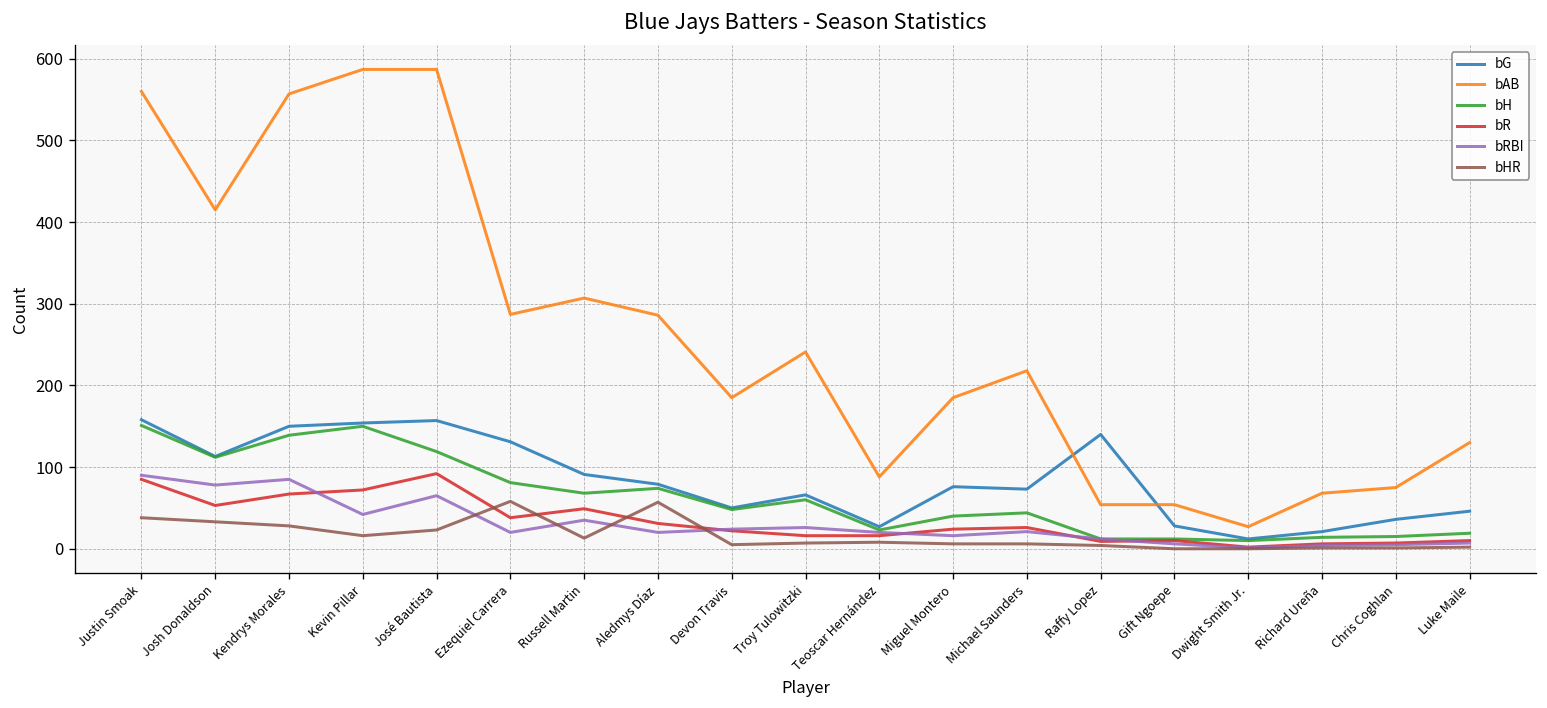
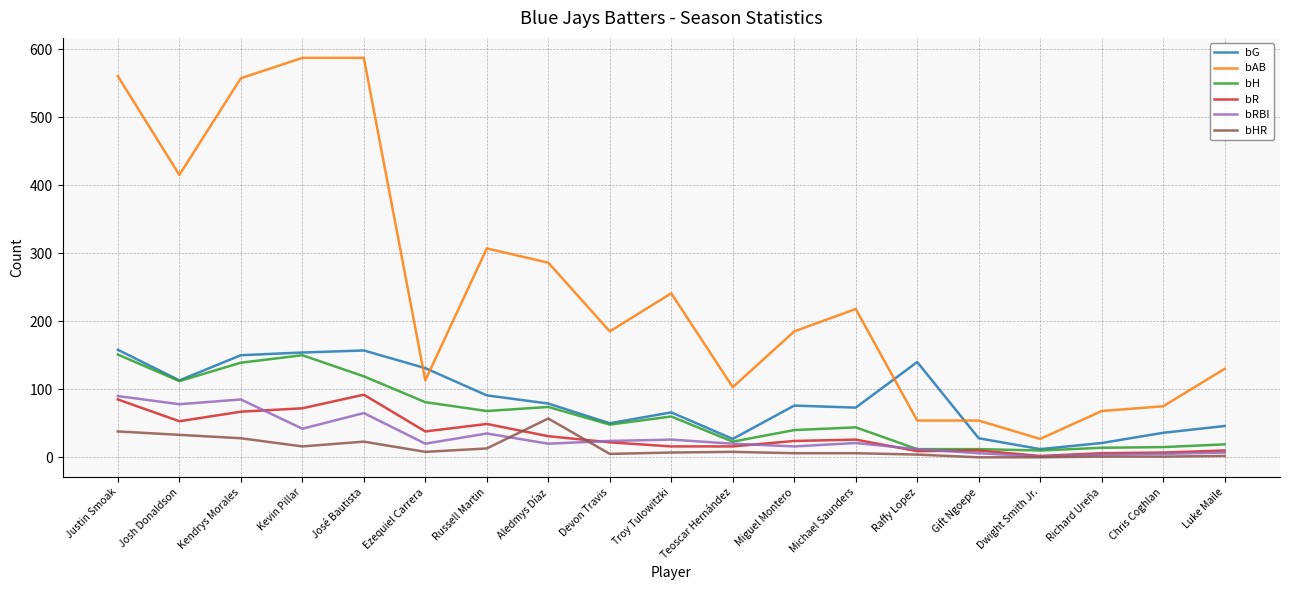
bAB, Ezequiel Carrera: 290 -> 110
bHR, Ezequiel Carrera: 60 -> 10
bAB, Teoscar Hernández: 90 -> 100
